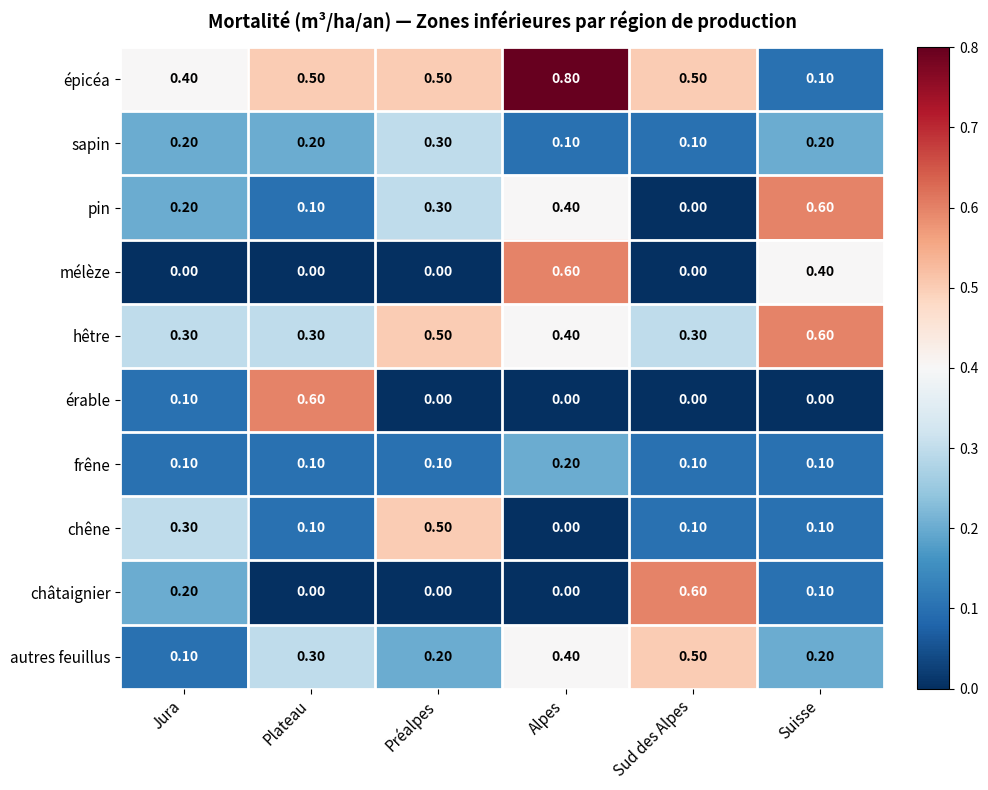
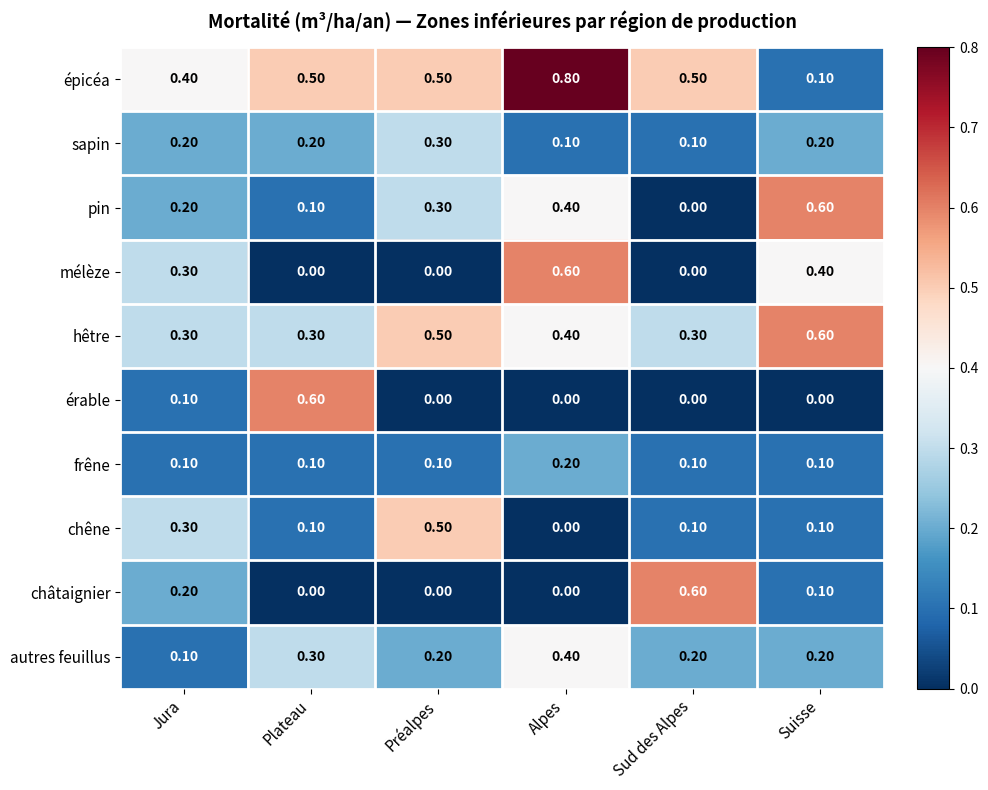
mélèze, Jura: 0.00 -> 0.30
autres feuillus, Sud des Alpes: 0.50 -> 0.20
